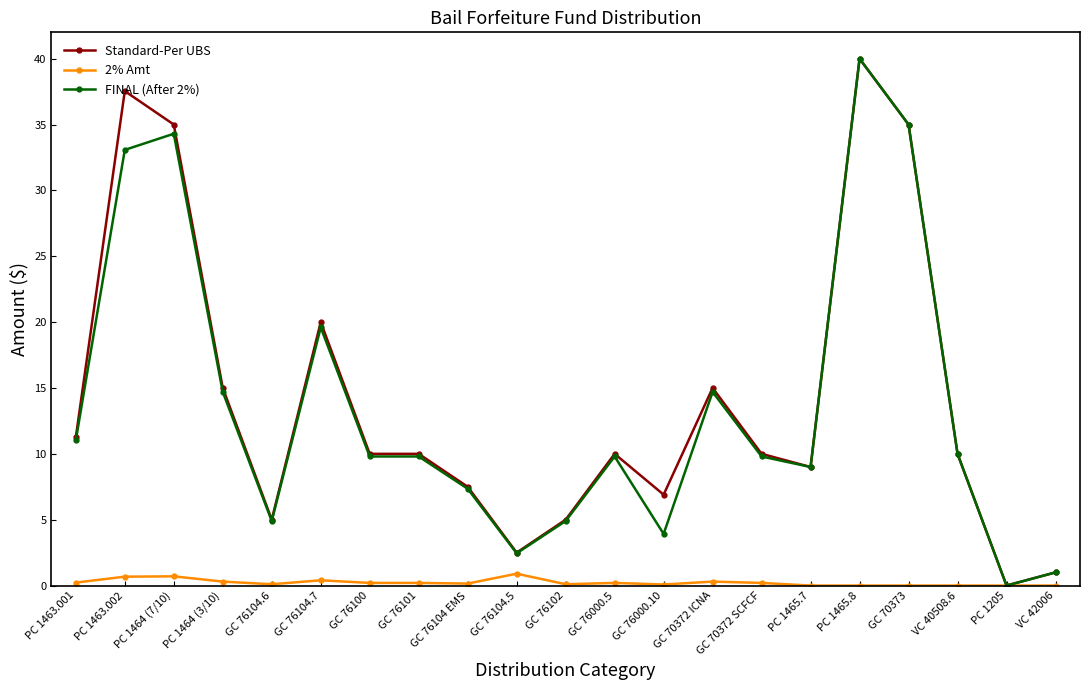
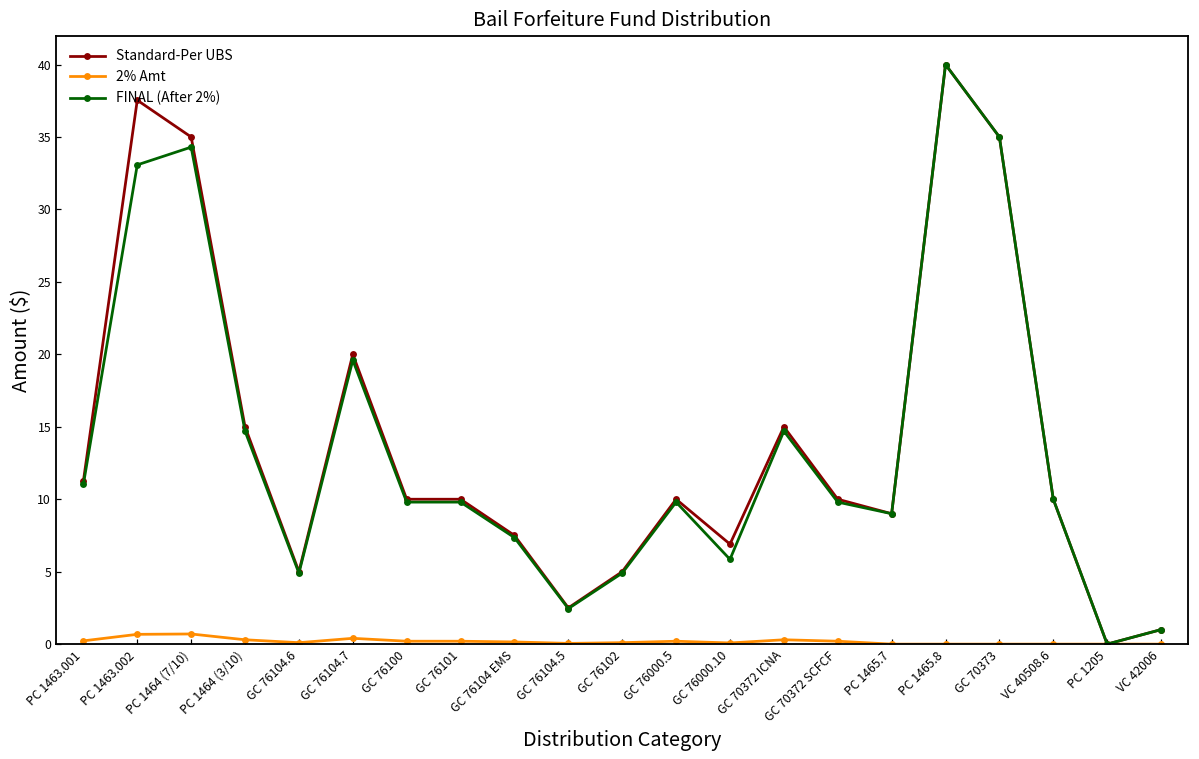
2% Amt, GC 76104.5: 0.9 -> 0.1
FINAL (After 2%), GC 76000.10: 3.9 -> 5.9
